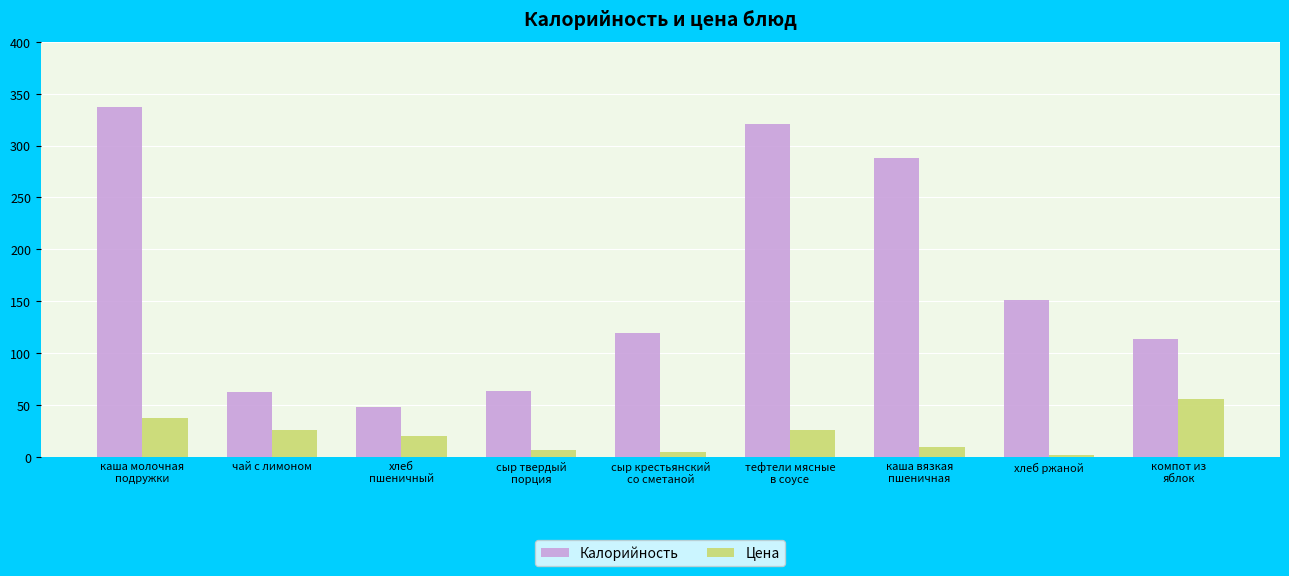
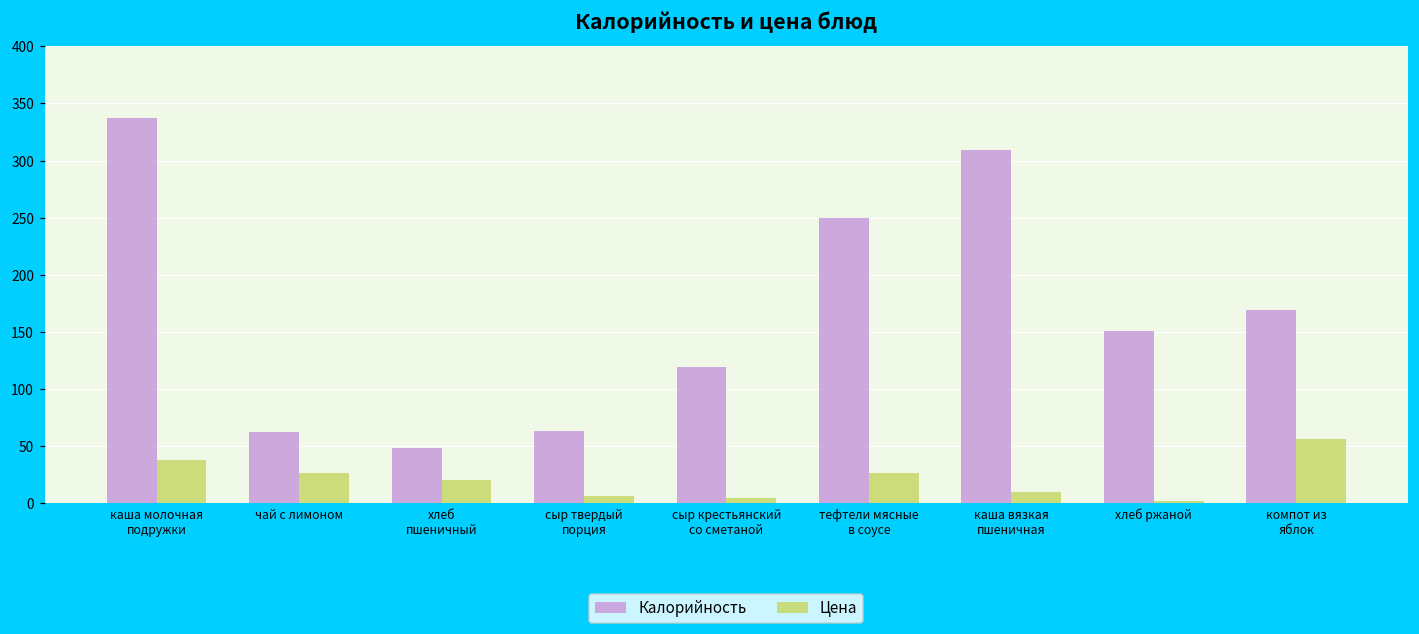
Калорийность, тефтели мясные в соусе: 321 -> 250
Калорийность, каша вязкая пшеничная: 288 -> 309
Калорийность, компот из яблок: 114 -> 169
